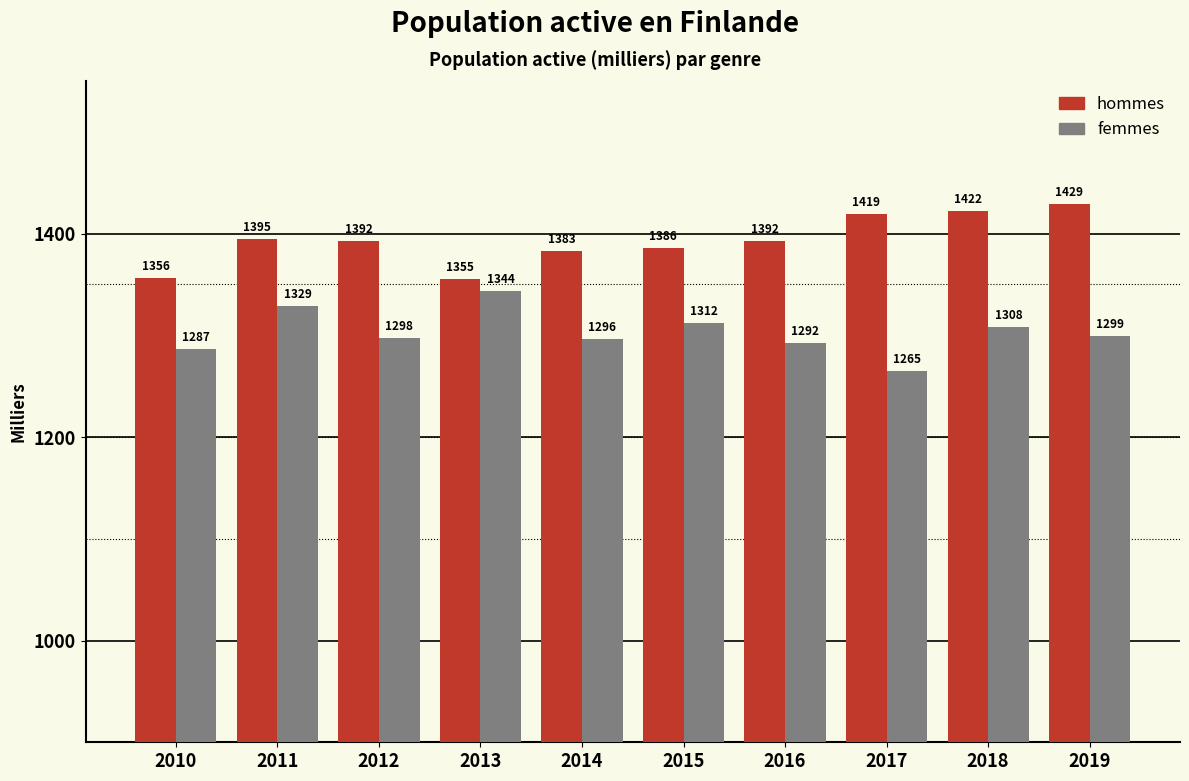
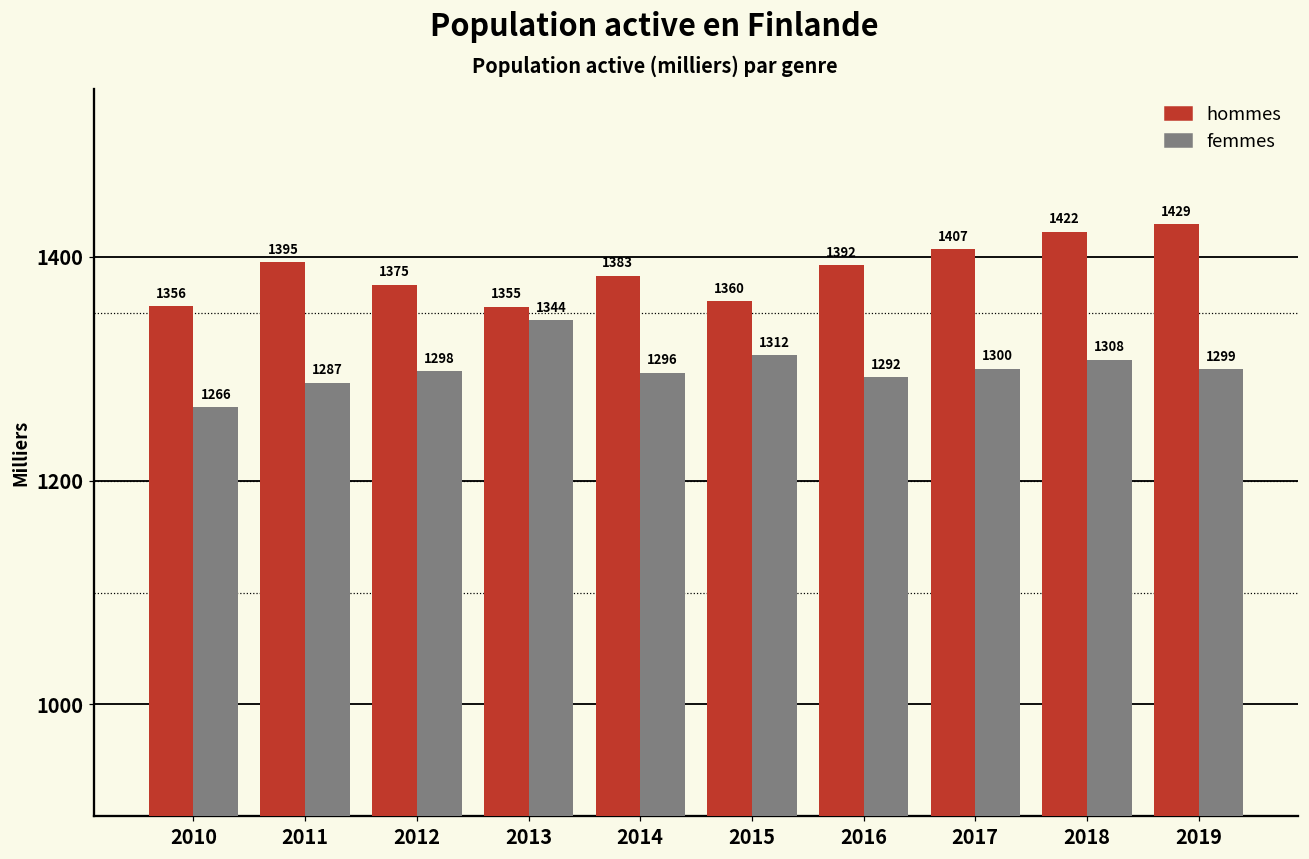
femmes, 2010: 1287 -> 1266
femmes, 2011: 1329 -> 1287
hommes, 2012: 1392 -> 1375
hommes, 2015: 1386 -> 1360
hommes, 2017: 1419 -> 1407
femmes, 2017: 1265 -> 1300
